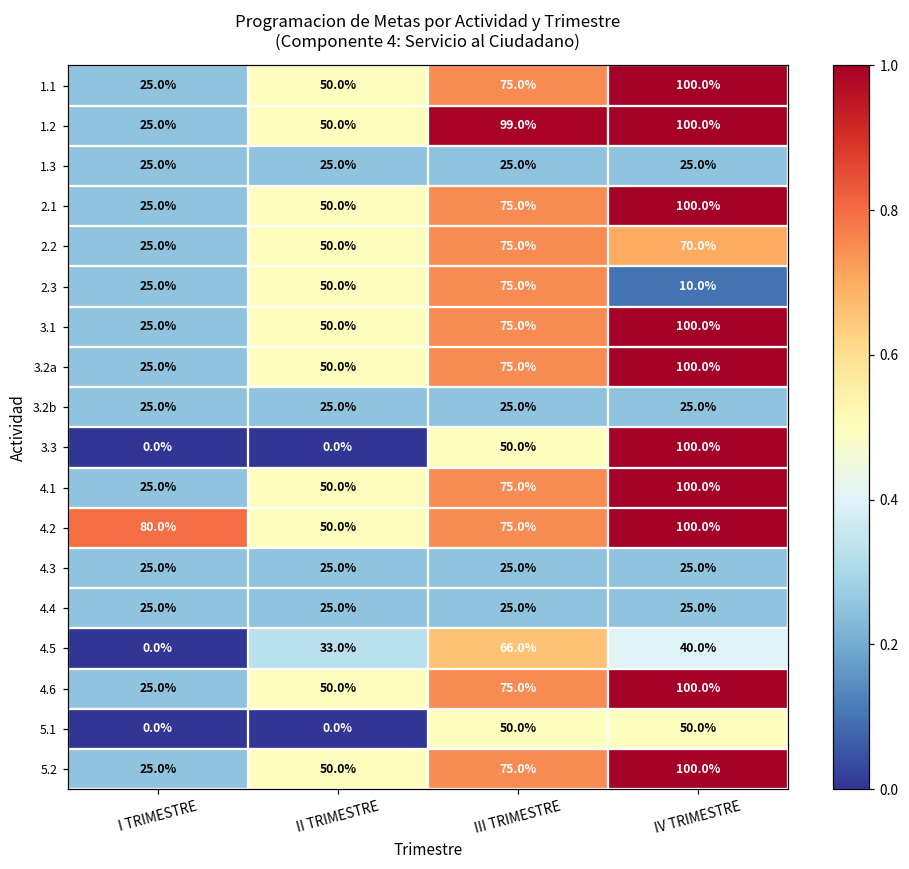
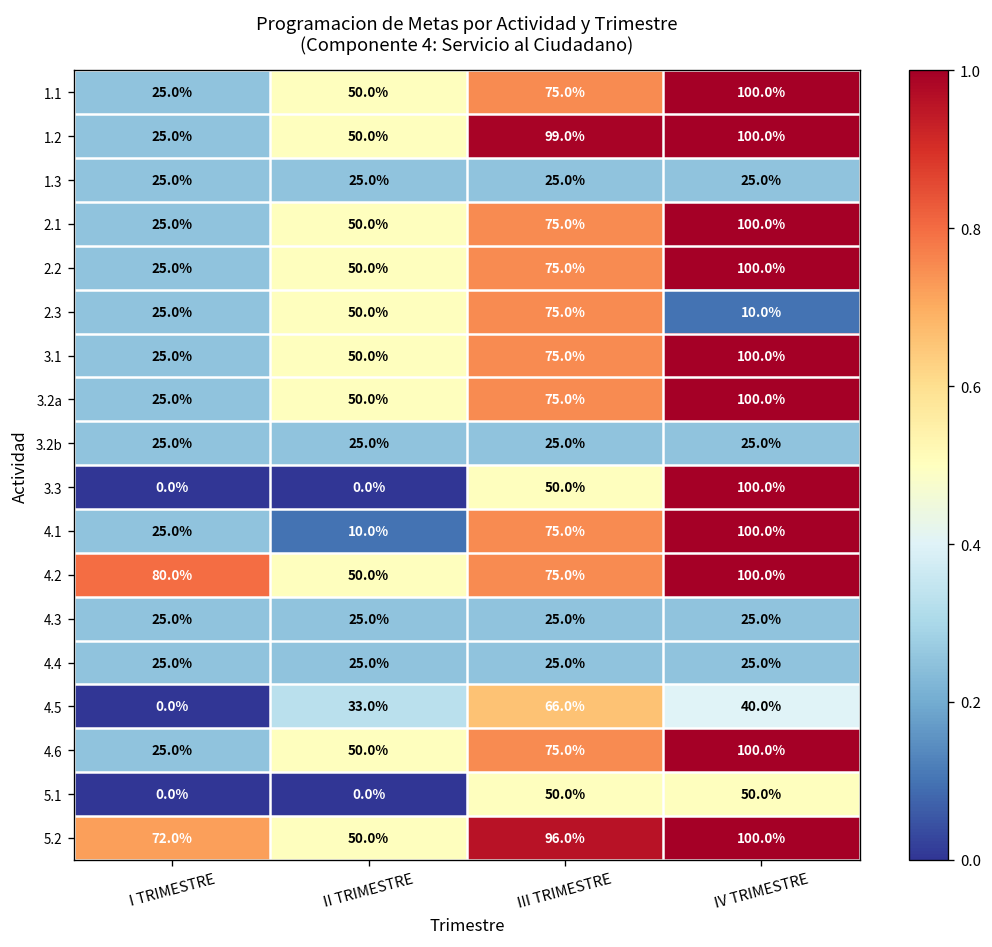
2.2, IV TRIMESTRE: 70.0% -> 100.0%
4.1, II TRIMESTRE: 50.0% -> 10.0%
5.2, I TRIMESTRE: 25.0% -> 72.0%
5.2, III TRIMESTRE: 75.0% -> 96.0%
